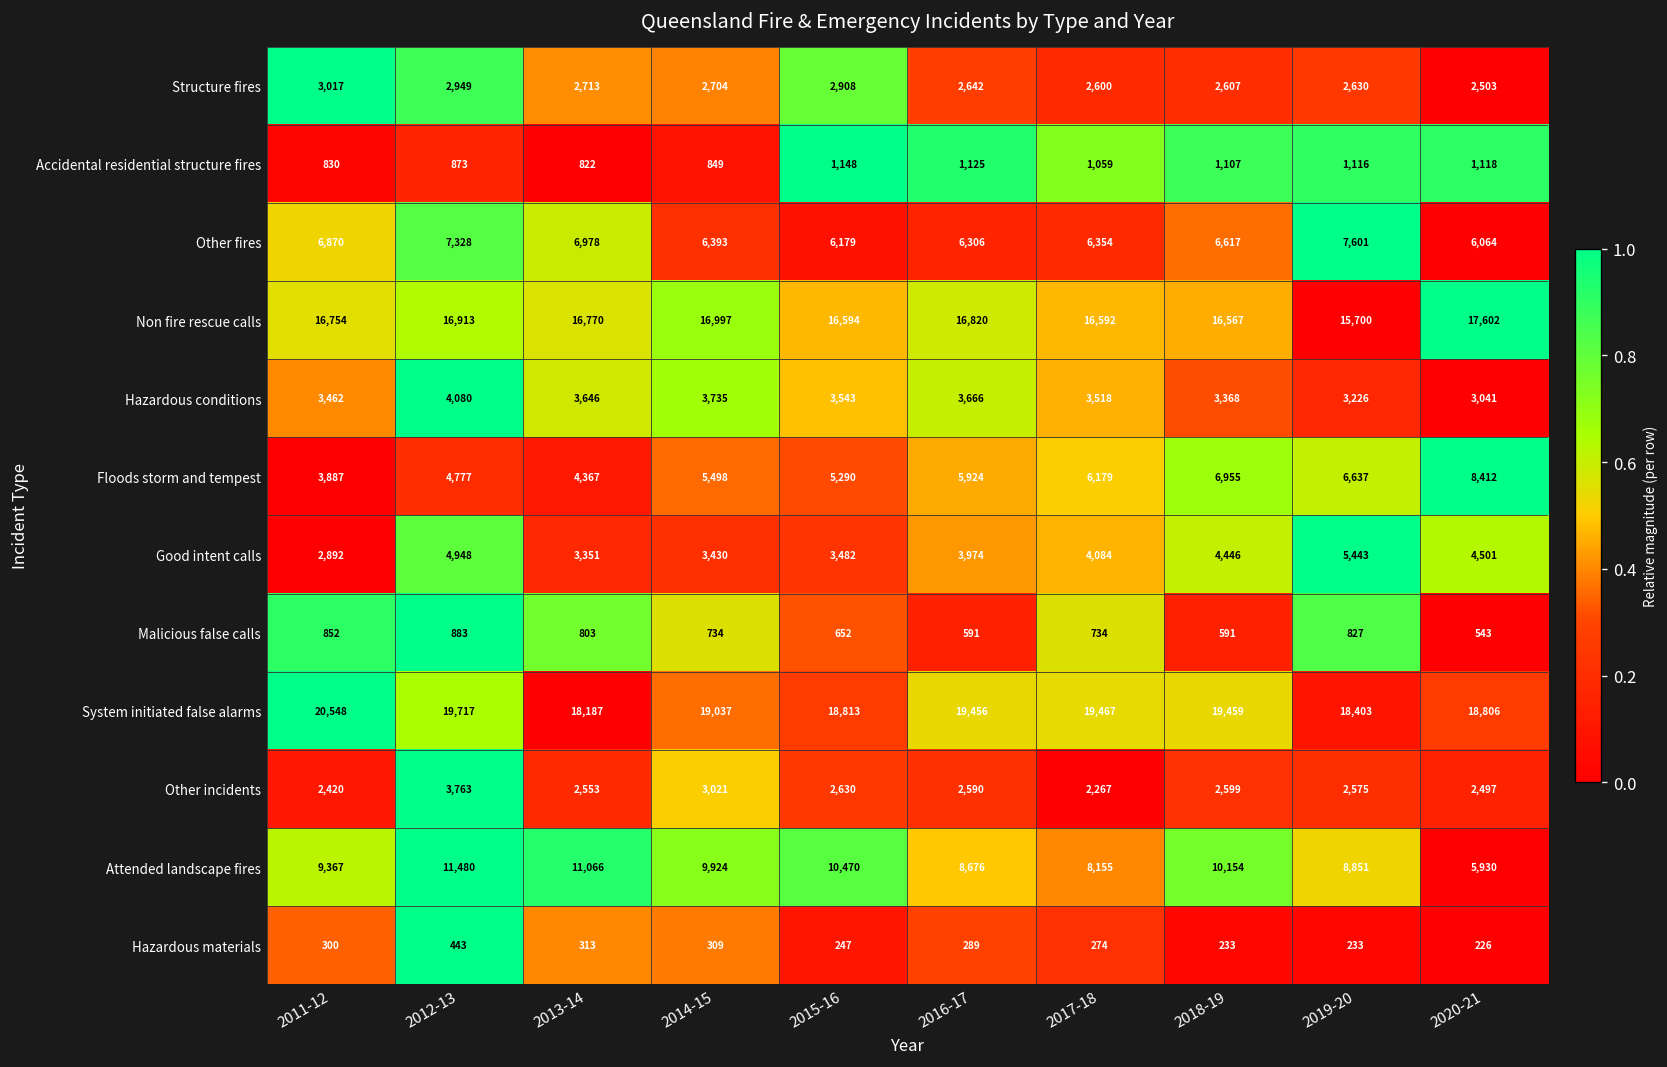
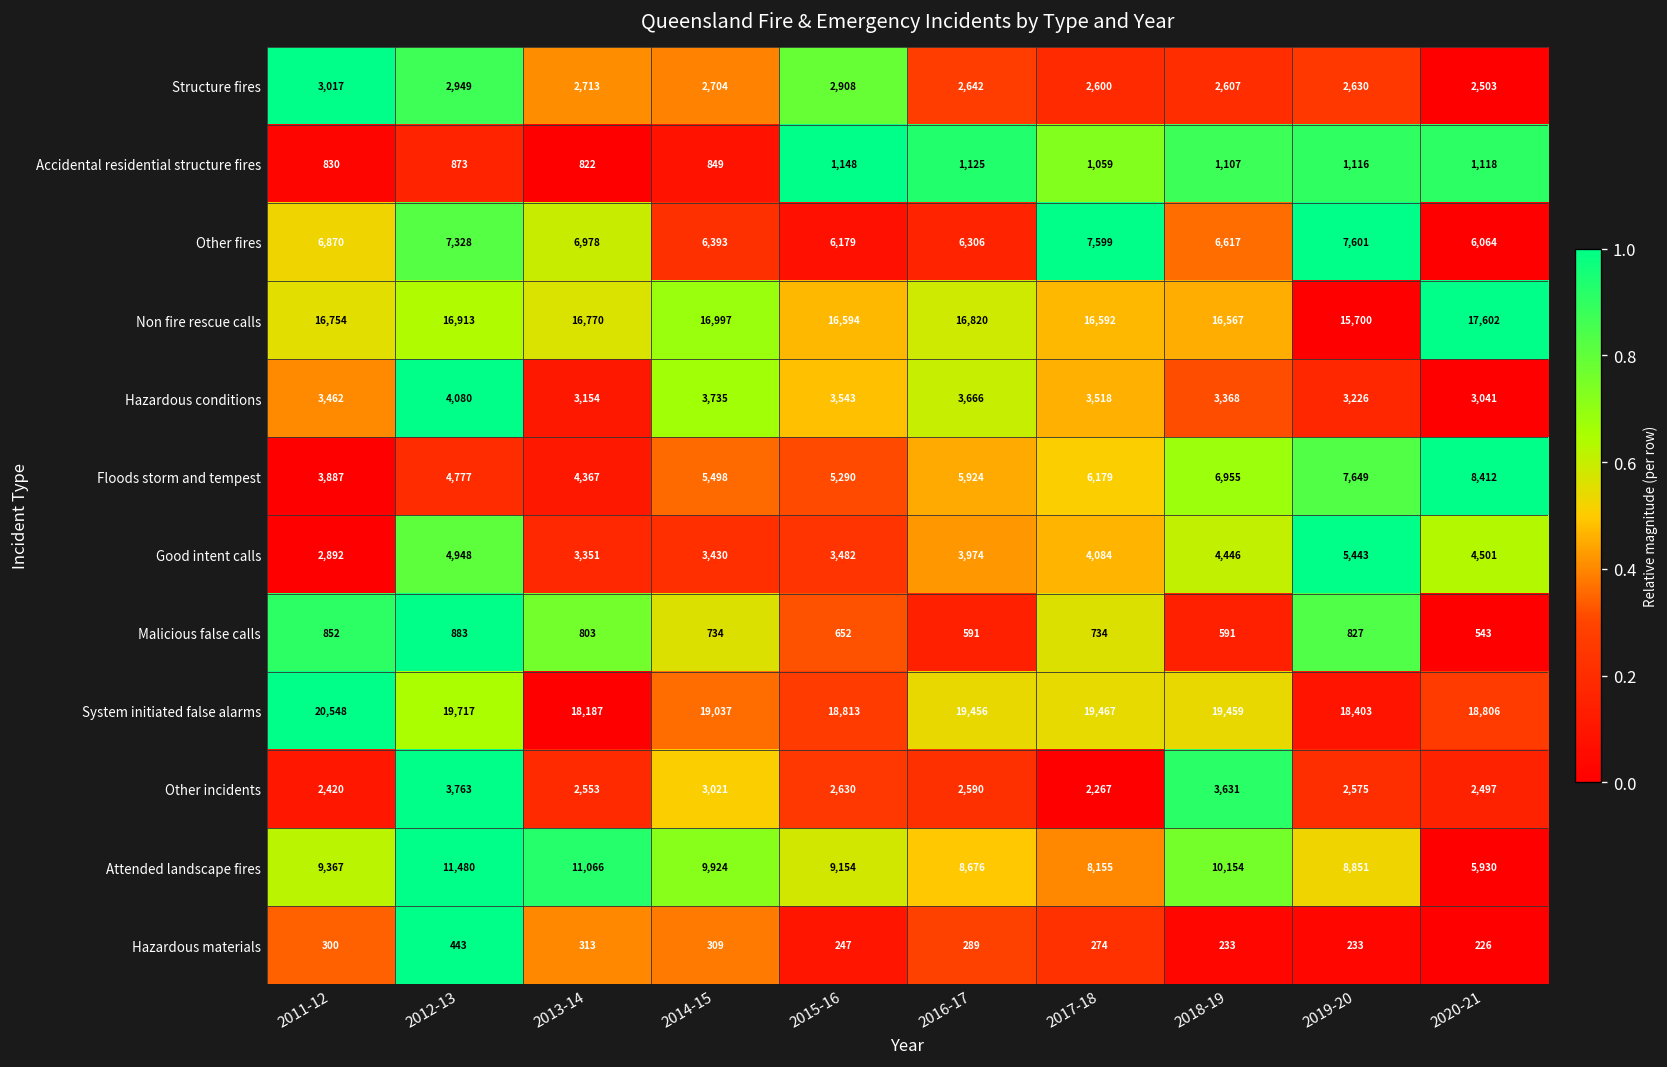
Other fires, 2017-18: 6,354 -> 7,599
Hazardous conditions, 2013-14: 3,646 -> 3,154
Floods storm and tempest, 2019-20: 6,637 -> 7,649
Other incidents, 2018-19: 2,599 -> 3,631
Attended landscape fires, 2015-16: 10,470 -> 9,154
